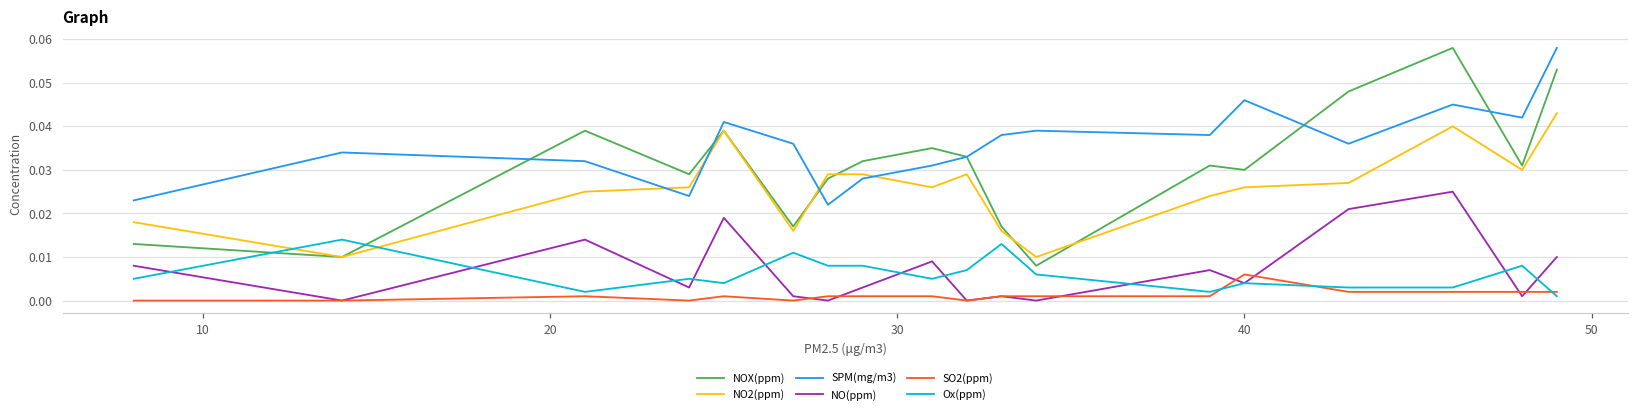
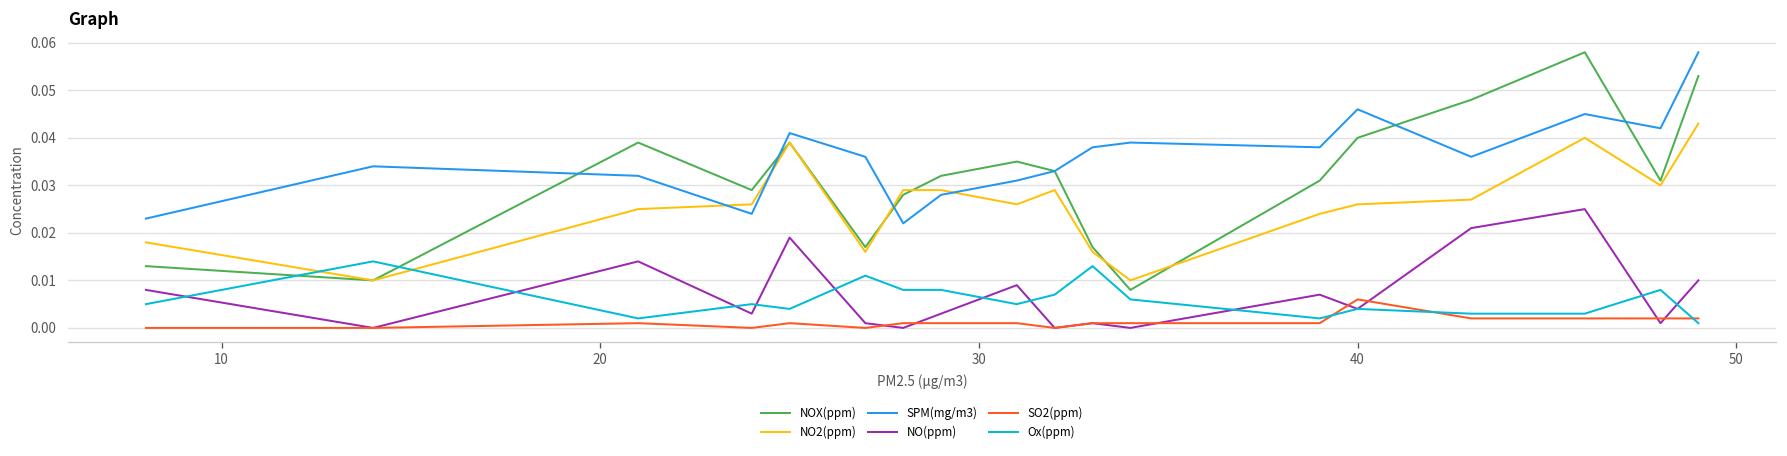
NOX(ppm), 40: 0.03 -> 0.04
